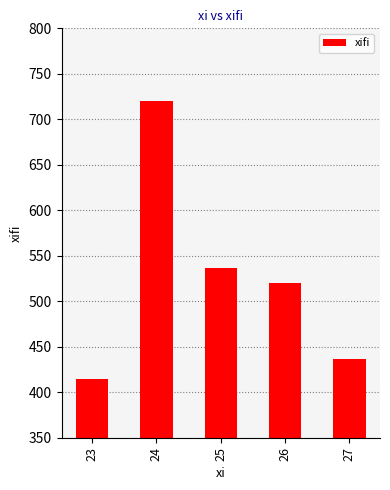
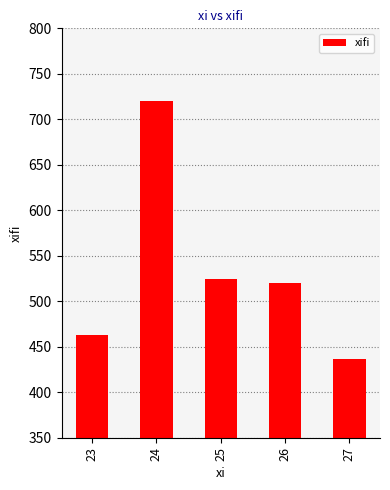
23: 410 -> 460
25: 540 -> 530
